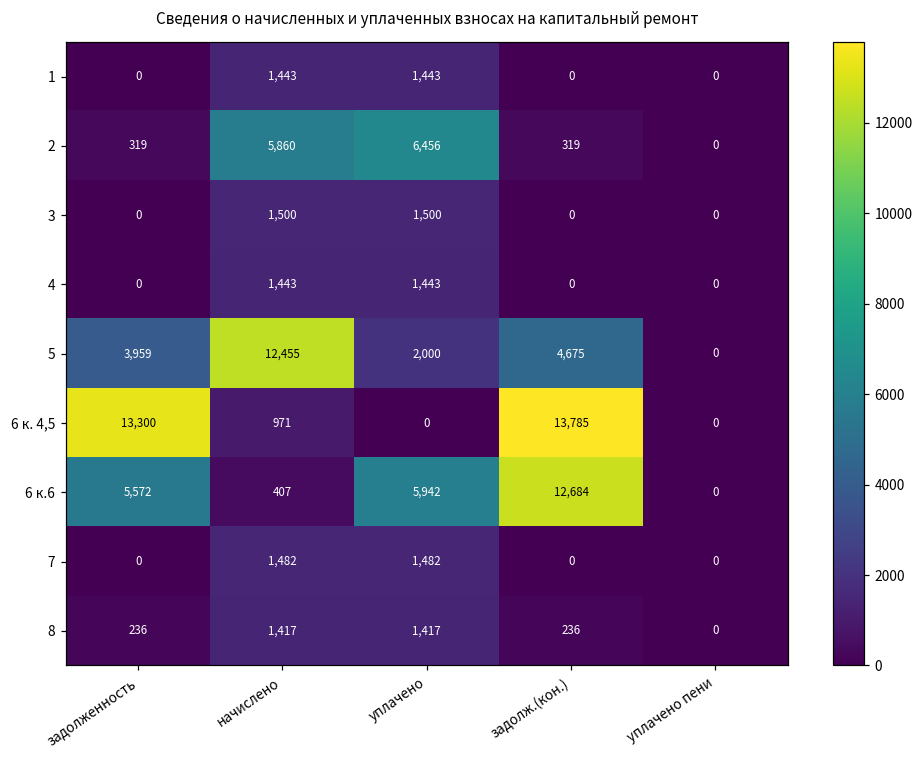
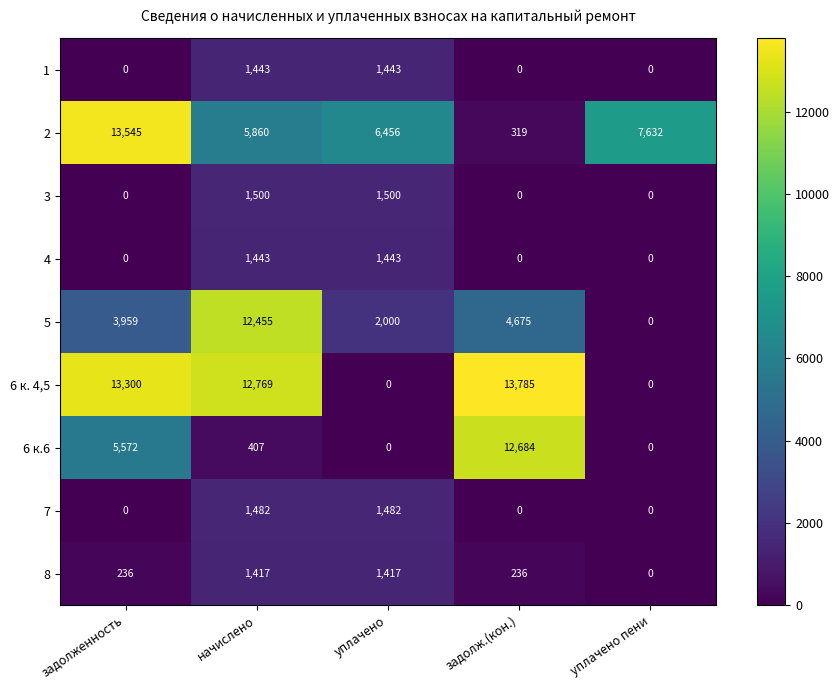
2, задолженность: 319 -> 13,545
2, уплачено пени: 0 -> 7,632
6 к. 4,5, начислено: 971 -> 12,769
6 к.6, уплачено: 5,942 -> 0
